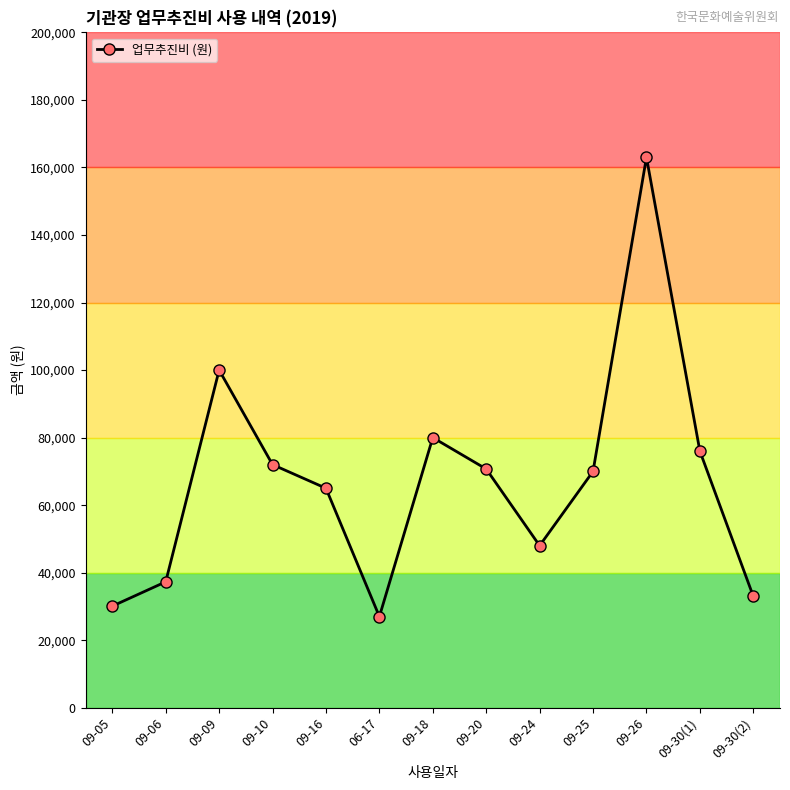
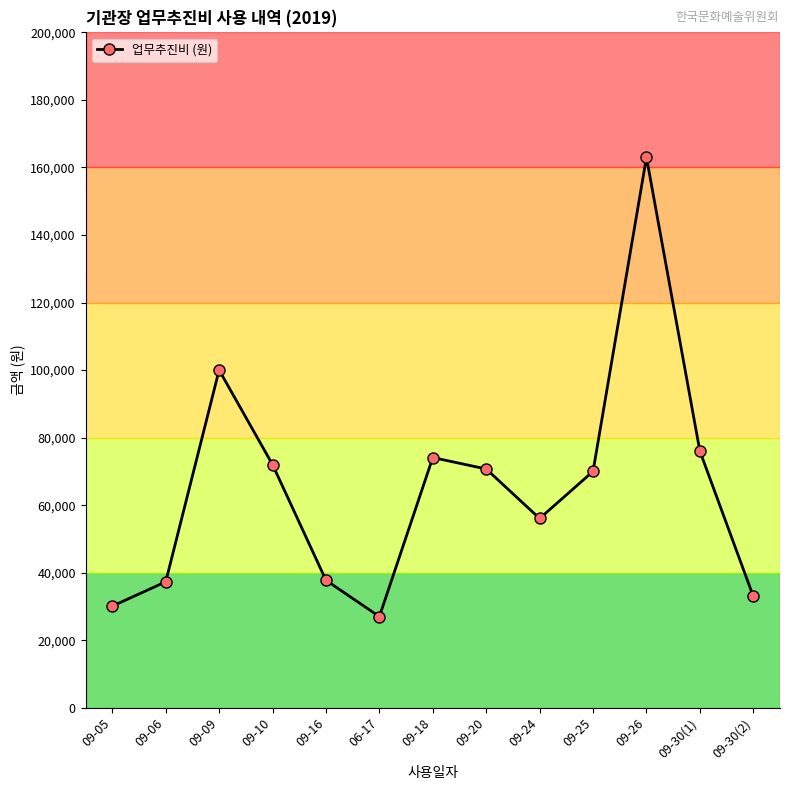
09-16: 65,000 -> 38,000
09-18: 80,000 -> 74,000
09-24: 48,000 -> 56,000
